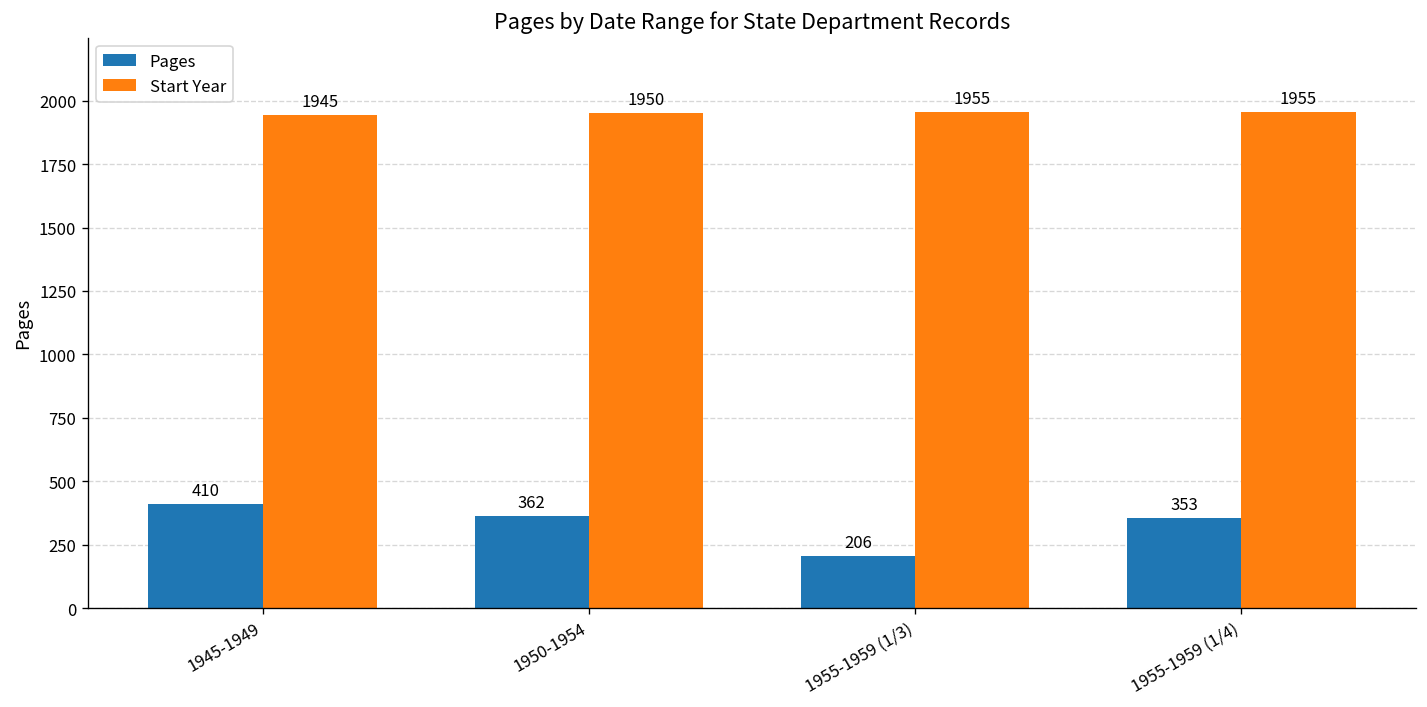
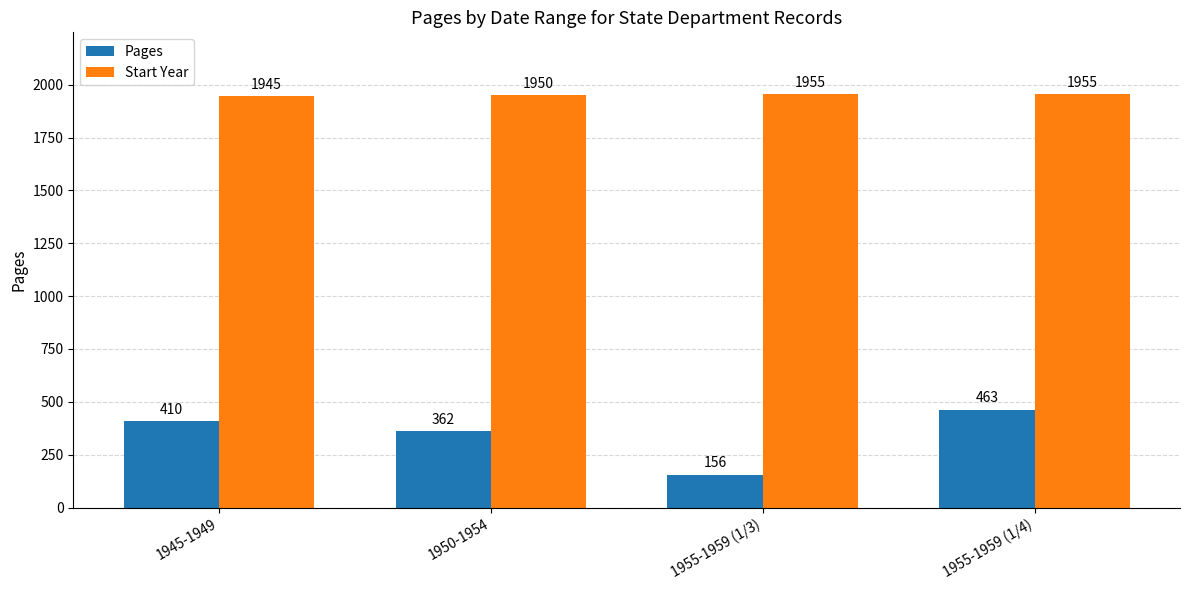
Pages, 1955-1959 (1/3): 206 -> 156
Pages, 1955-1959 (1/4): 353 -> 463
